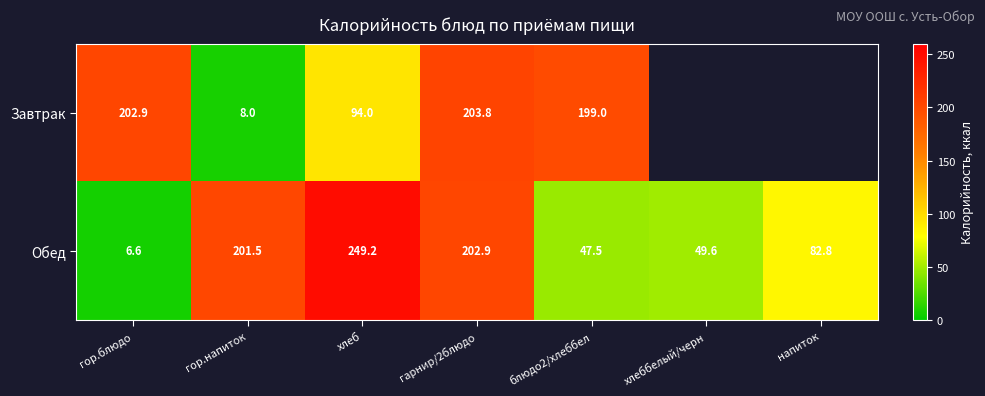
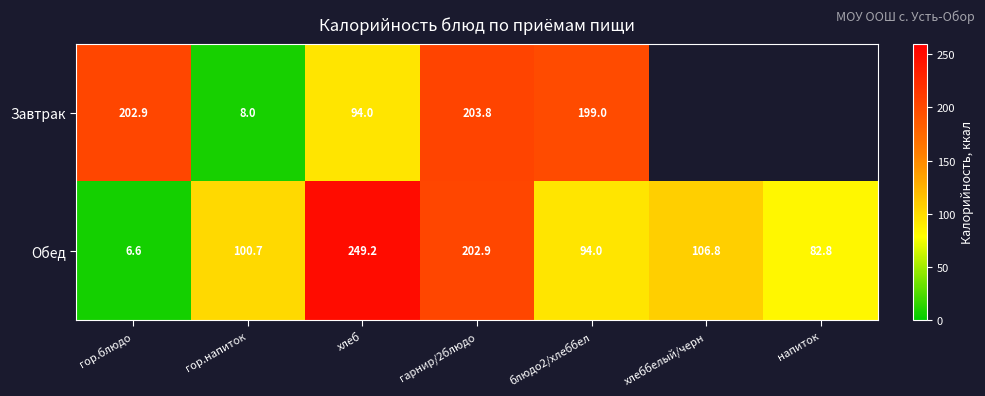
Обед, гор.напиток: 201.5 -> 100.7
Обед, блюдо2/хлеббел: 47.5 -> 94.0
Обед, хлеббелый/черн: 49.6 -> 106.8
